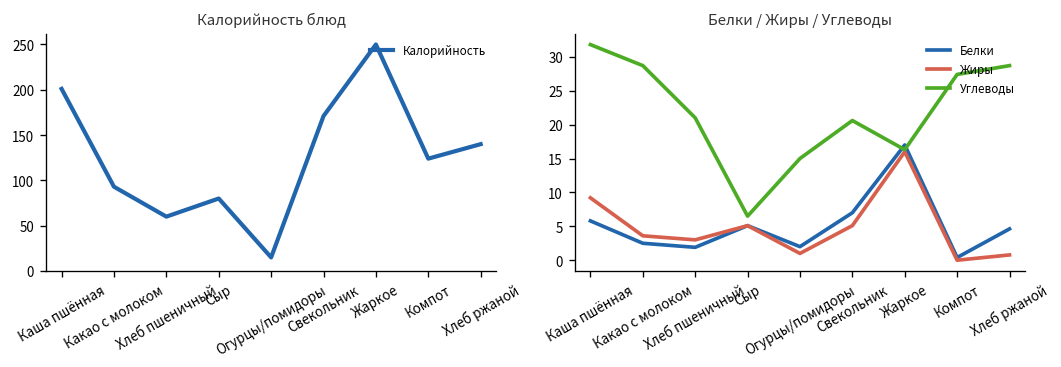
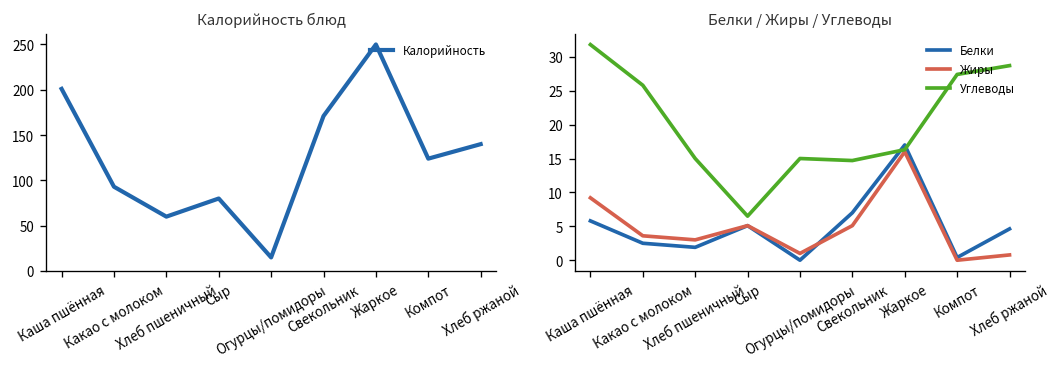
Белки / Жиры / Углеводы, Углеводы, Какао с молоком: 29 -> 26
Белки / Жиры / Углеводы, Углеводы, Хлеб пшеничный: 21 -> 15
Белки / Жиры / Углеводы, Белки, Огурцы/помидоры: 2 -> 0
Белки / Жиры / Углеводы, Углеводы, Свекольник: 21 -> 15
